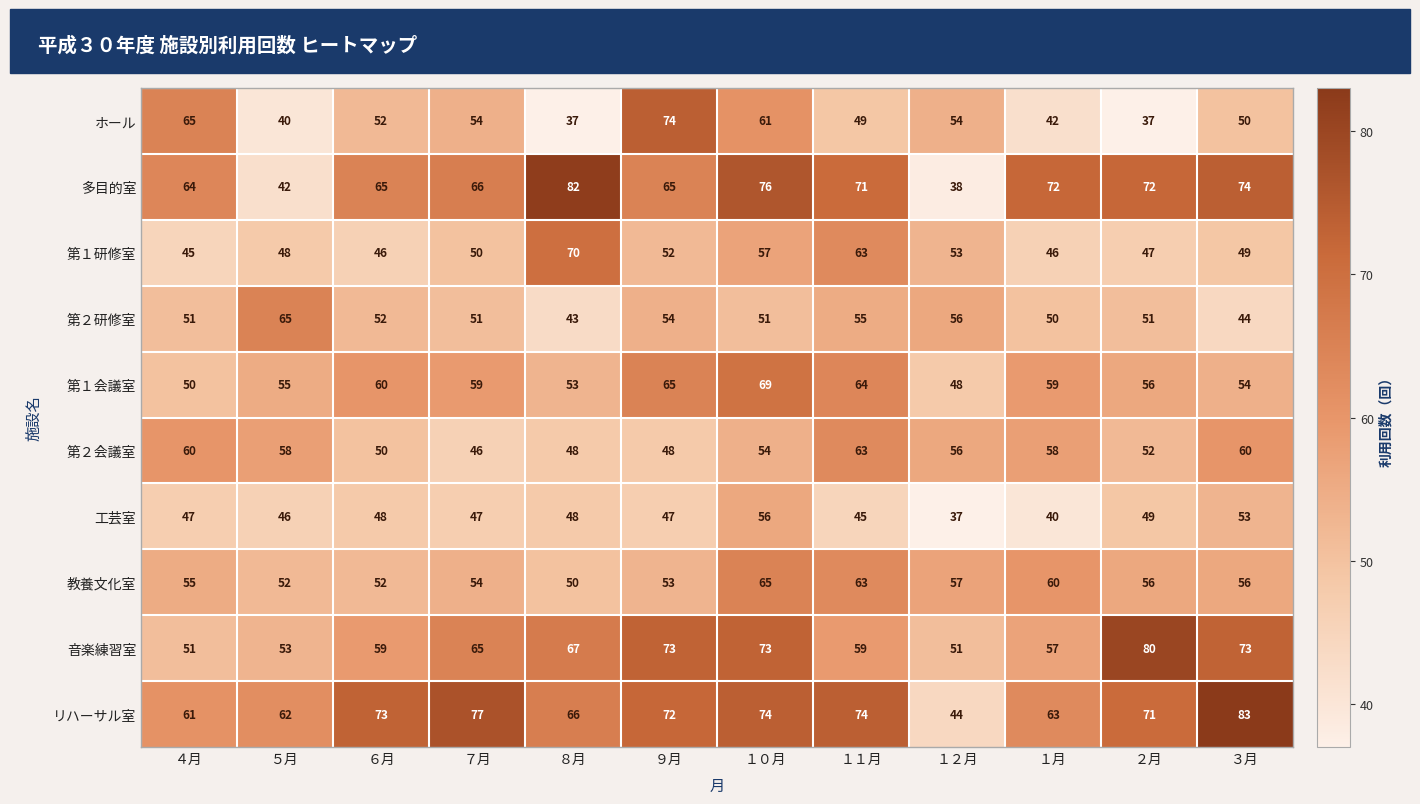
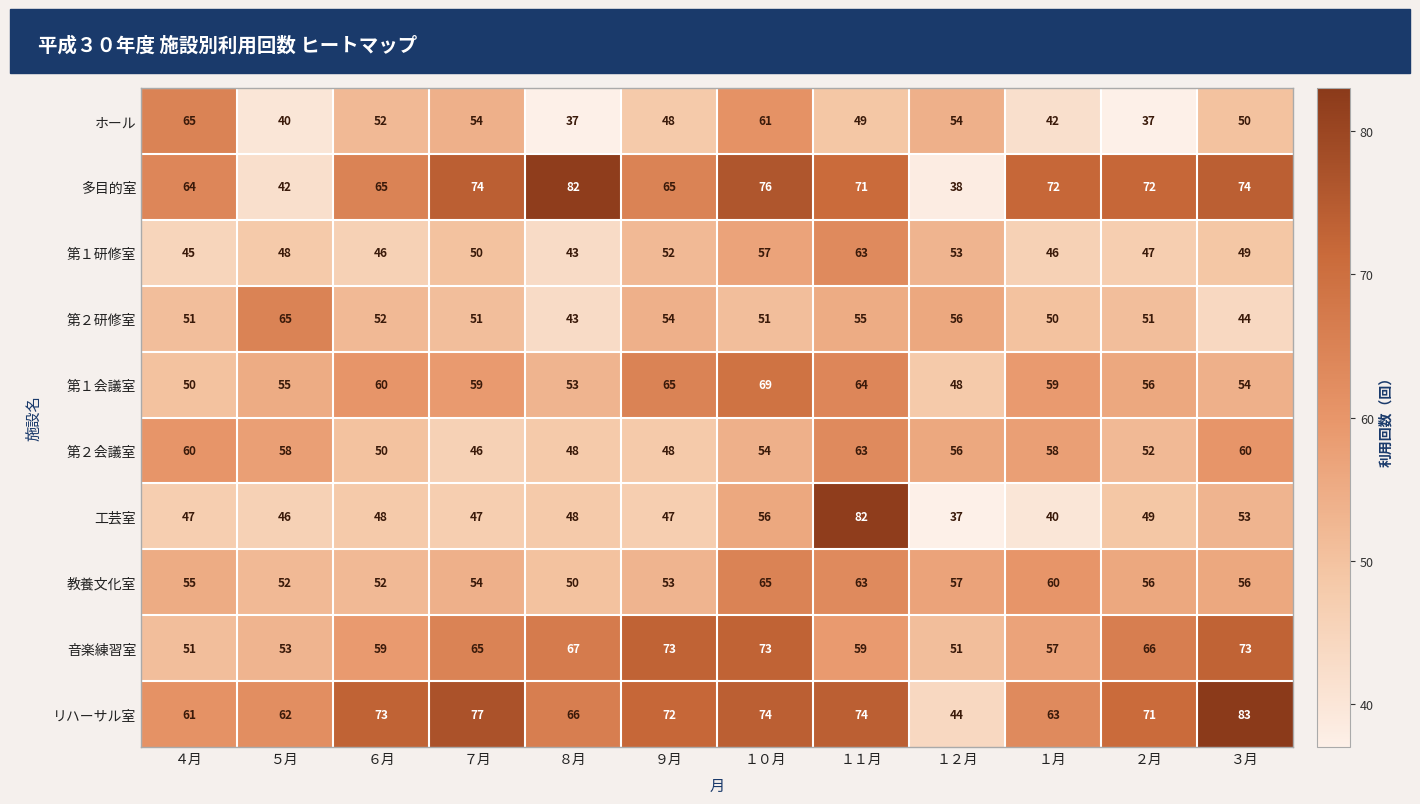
ホール, ９月: 74 -> 48
多目的室, ７月: 66 -> 74
第１研修室, ８月: 70 -> 43
工芸室, １１月: 45 -> 82
音楽練習室, ２月: 80 -> 66
